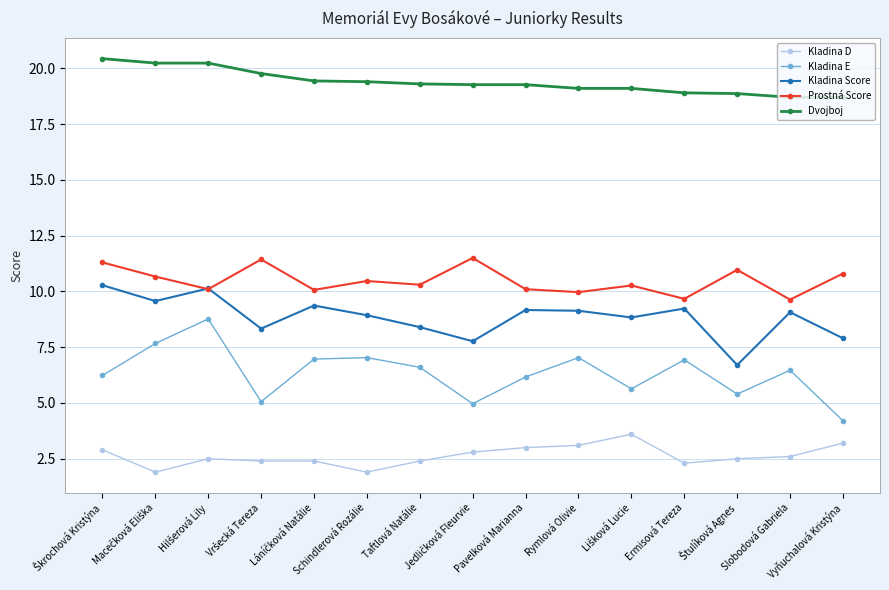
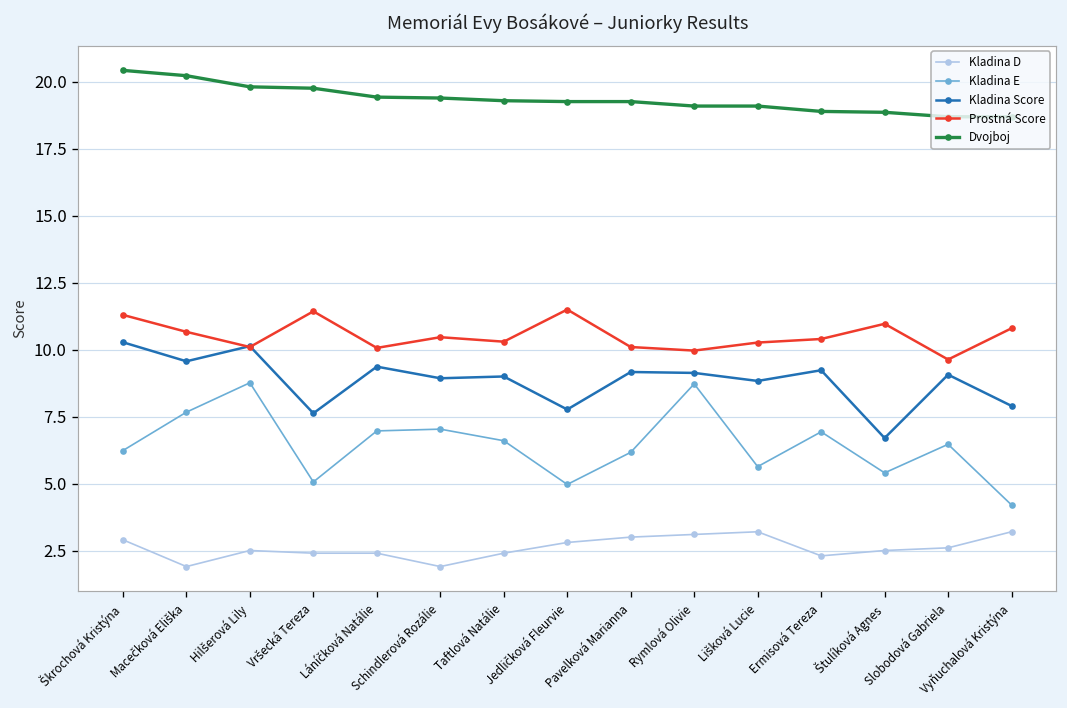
Dvojboj, Hilšerová Lily: 20.2 -> 19.8
Kladina Score, Vršecká Tereza: 8.3 -> 7.6
Kladina Score, Taftlová Natálie: 8.4 -> 9.0
Kladina E, Rymlová Olivie: 7.0 -> 8.7
Kladina D, Lišková Lucie: 3.6 -> 3.2
Prostná Score, Ermisová Tereza: 9.7 -> 10.4
